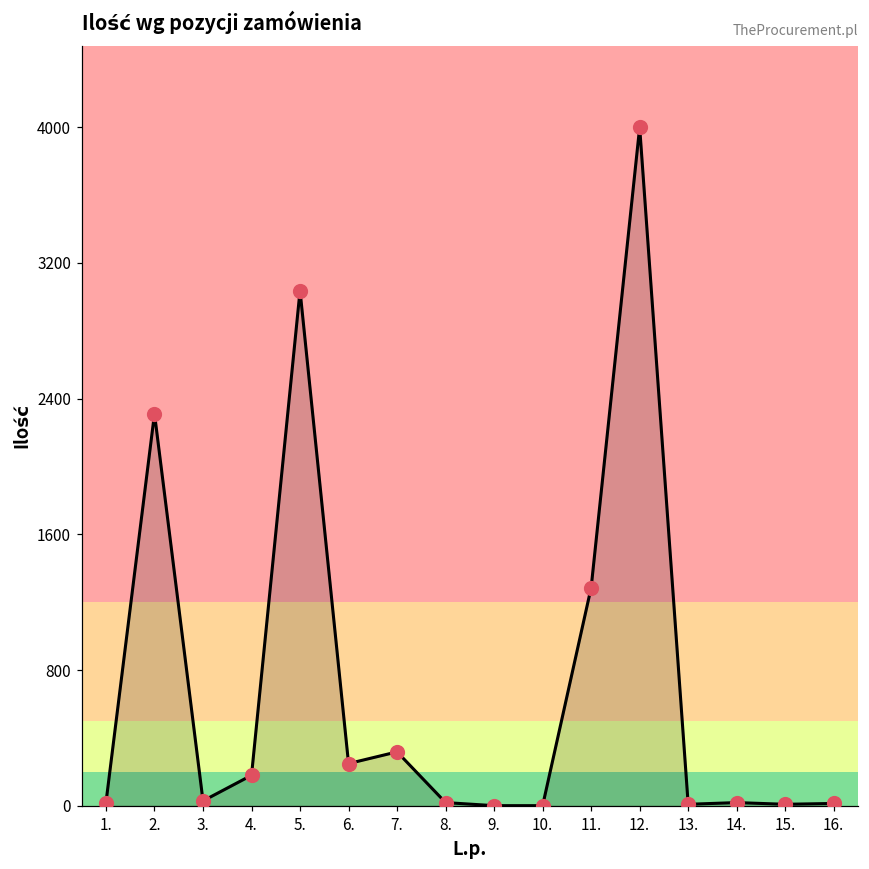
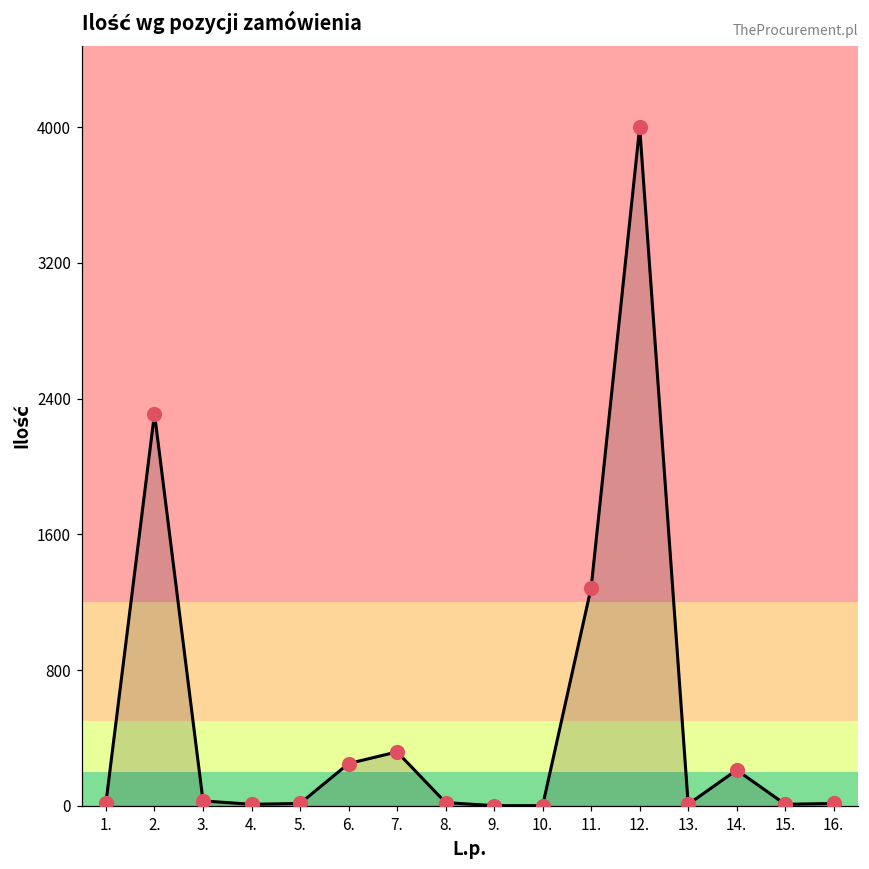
4.: 180 -> 10
5.: 3040 -> 20
14.: 20 -> 210
